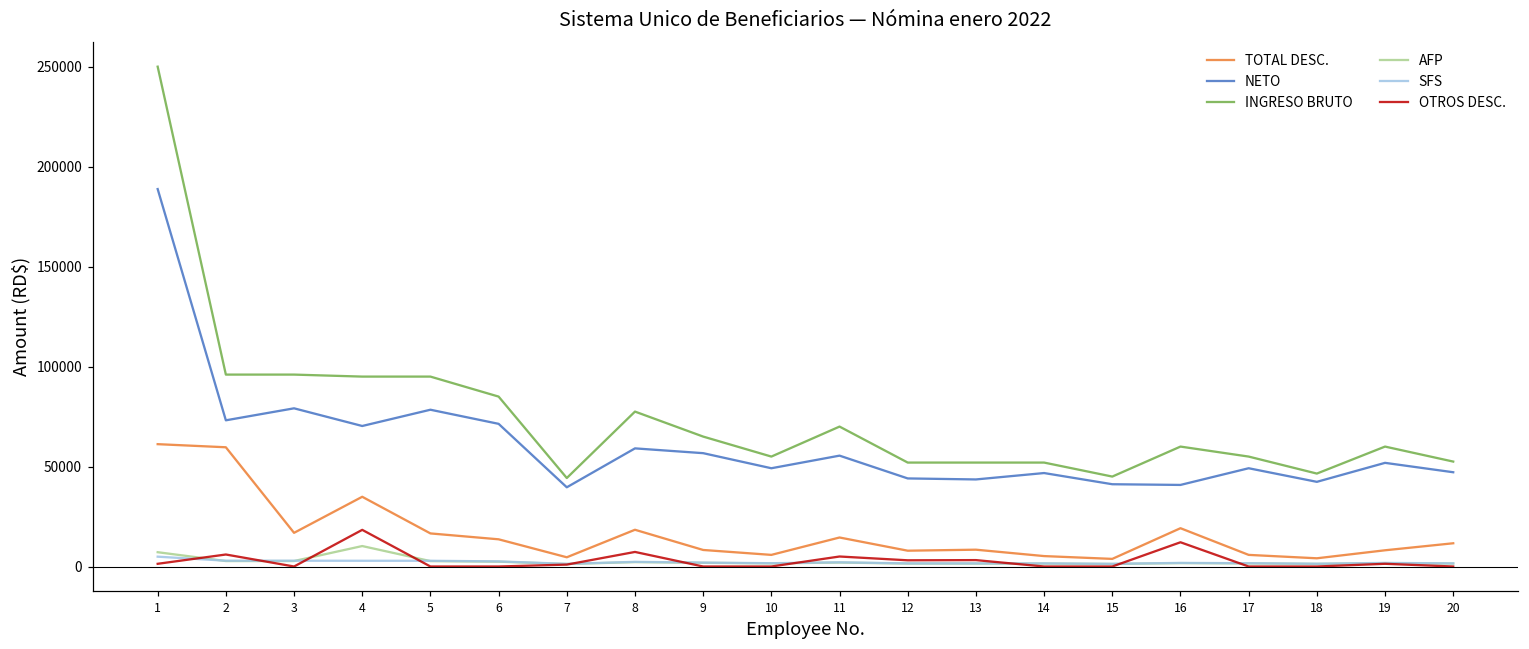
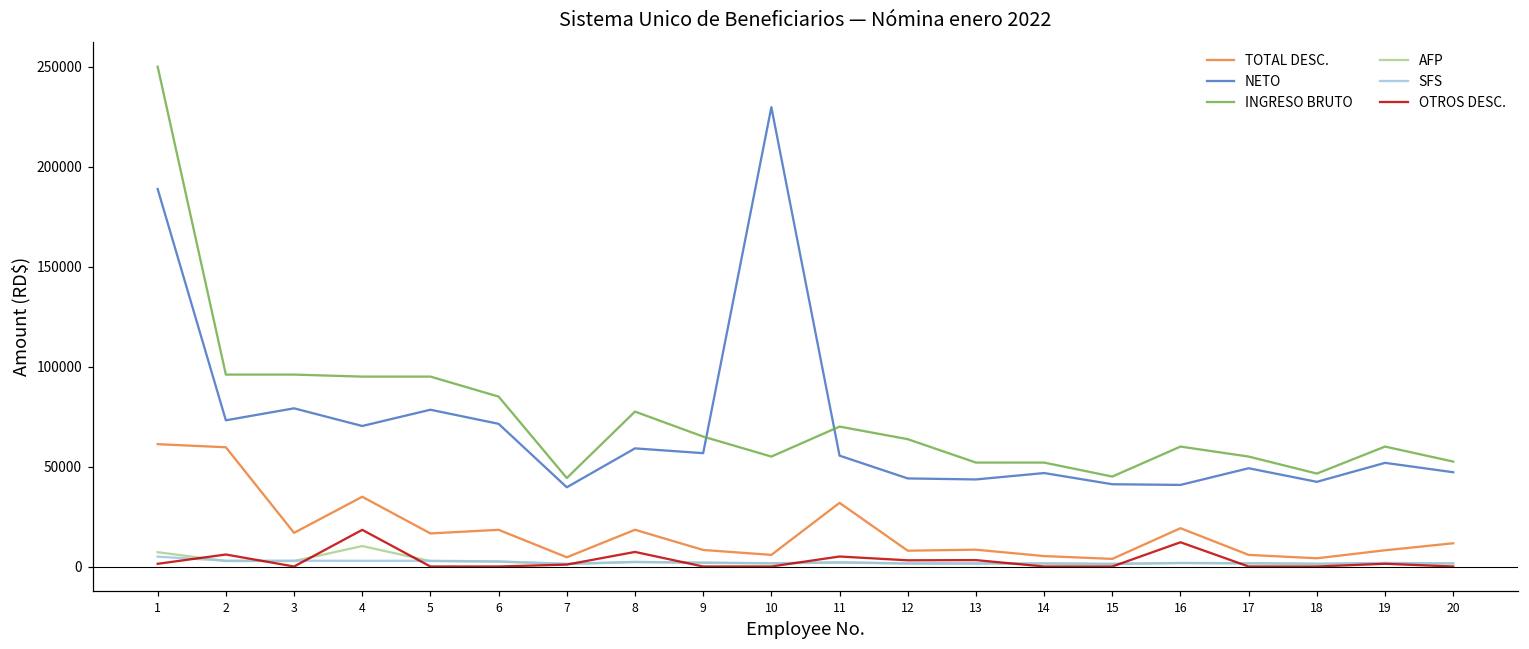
TOTAL DESC., 6: 14000 -> 18000
NETO, 10: 49000 -> 230000
TOTAL DESC., 11: 15000 -> 32000
INGRESO BRUTO, 12: 52000 -> 64000
